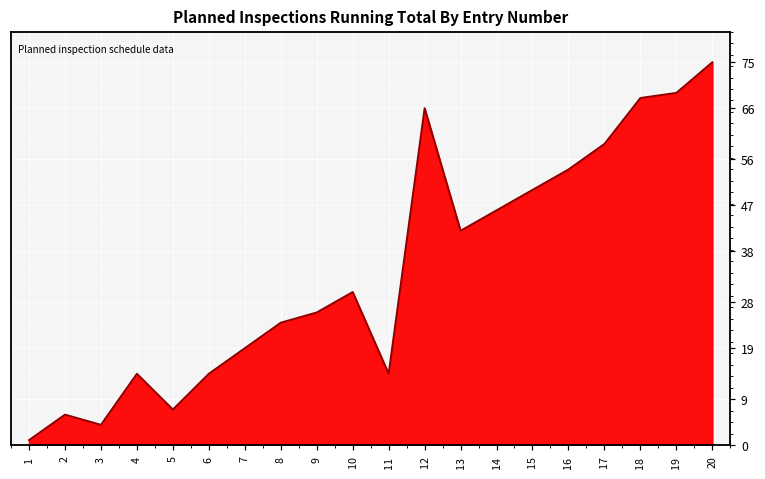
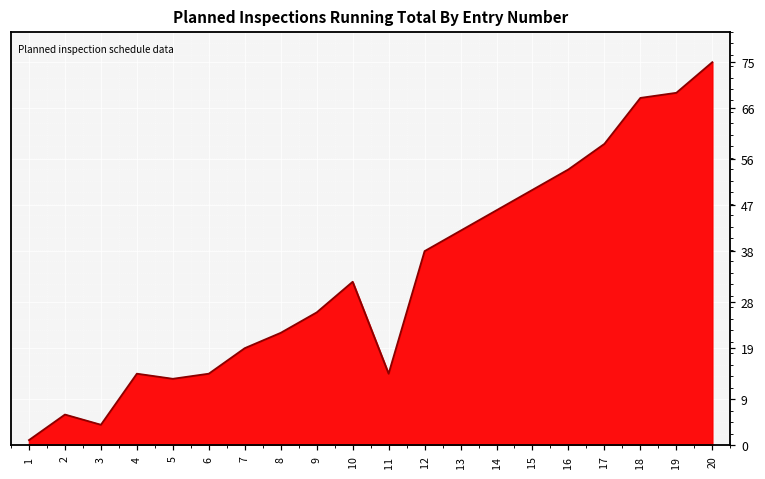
5: 7 -> 13
8: 24 -> 22
10: 30 -> 32
12: 66 -> 38
